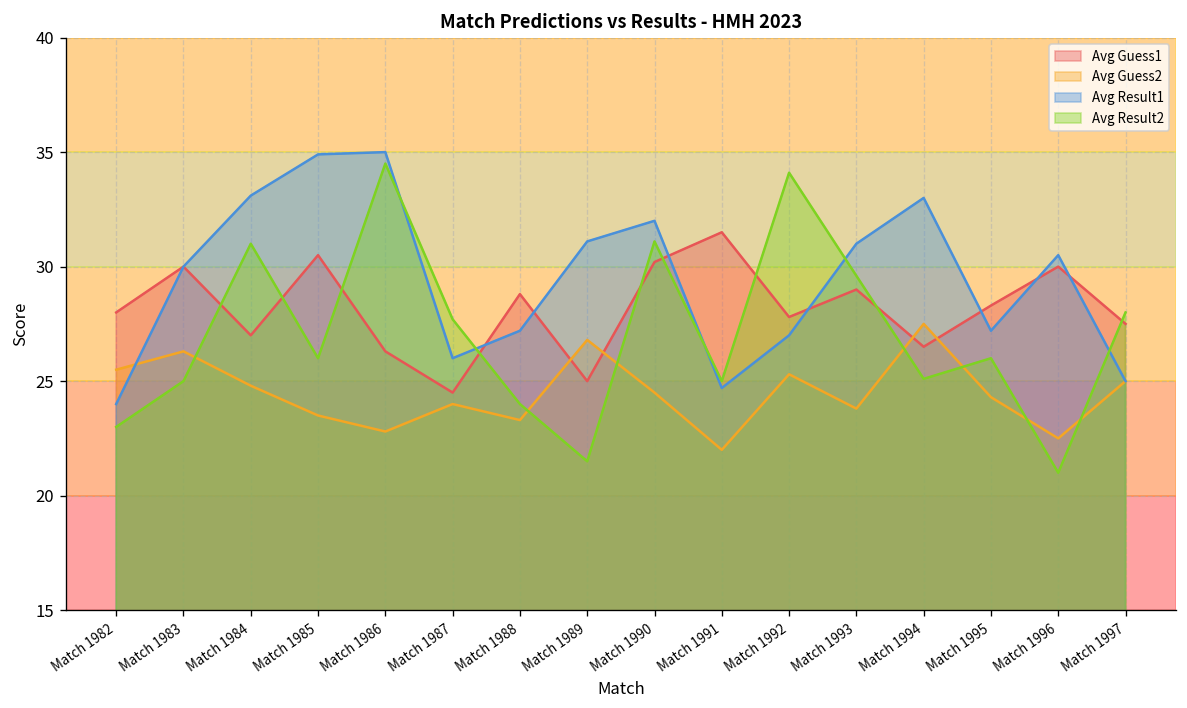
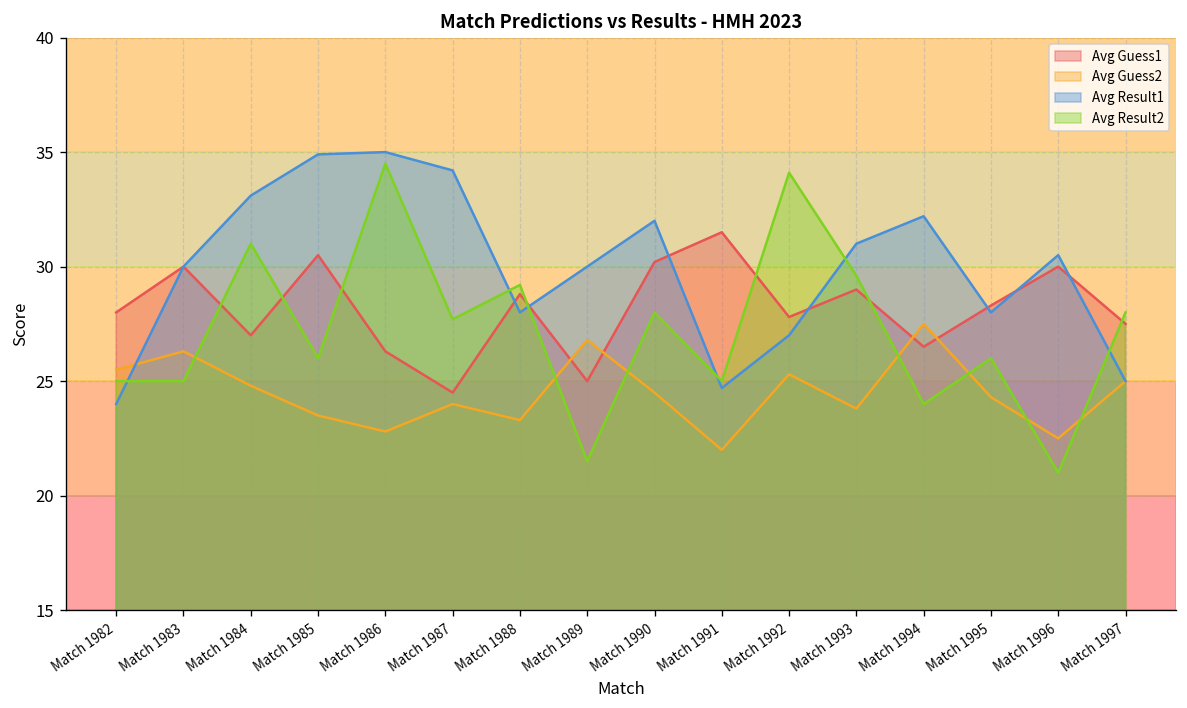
Avg Result2, Match 1982: 23 -> 25
Avg Result1, Match 1987: 26.0 -> 34.2
Avg Result1, Match 1988: 27.2 -> 28.0
Avg Result2, Match 1988: 24.0 -> 29.2
Avg Result1, Match 1989: 31.1 -> 30.0
Avg Result2, Match 1990: 31.1 -> 28.0
Avg Result1, Match 1994: 33.0 -> 32.2
Avg Result2, Match 1994: 25.1 -> 24.0
Avg Result1, Match 1995: 27.2 -> 28.0
